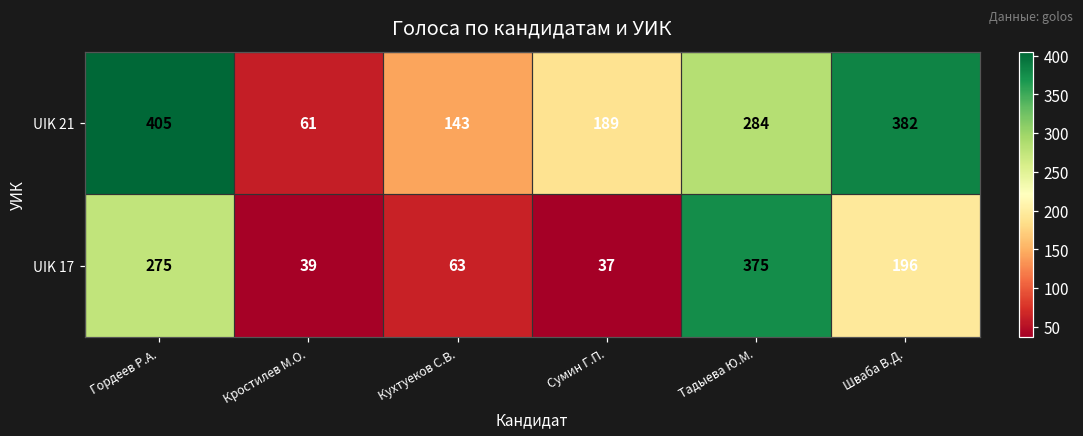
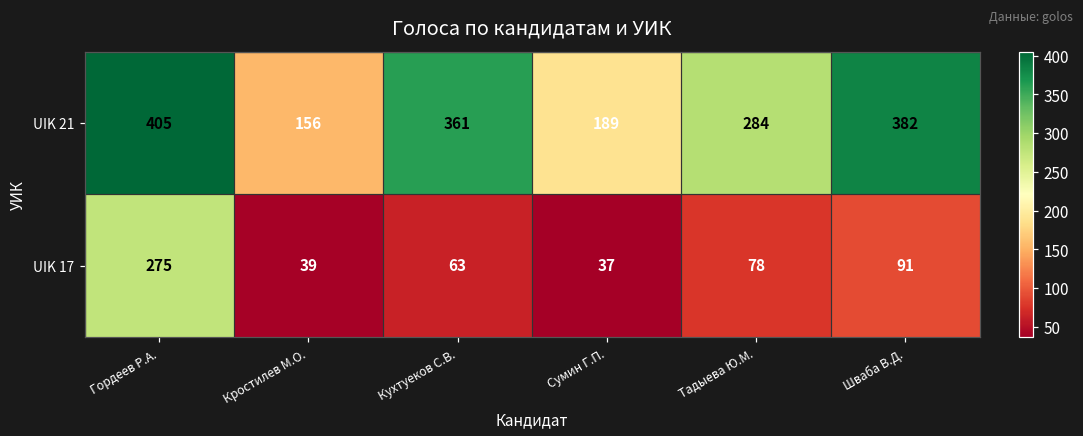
UIK 21, Кростилев М.О.: 61 -> 156
UIK 21, Кухтуеков С.В.: 143 -> 361
UIK 17, Тадыева Ю.М.: 375 -> 78
UIK 17, Шваба В.Д.: 196 -> 91
